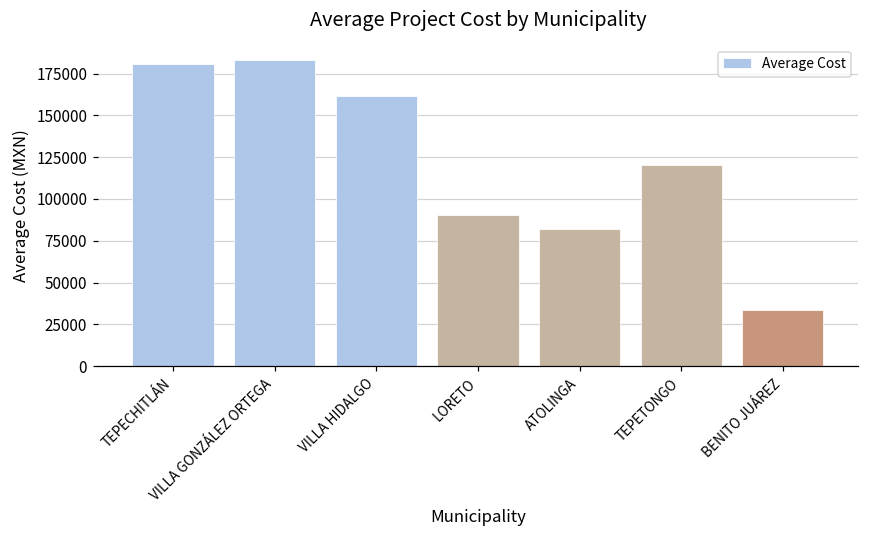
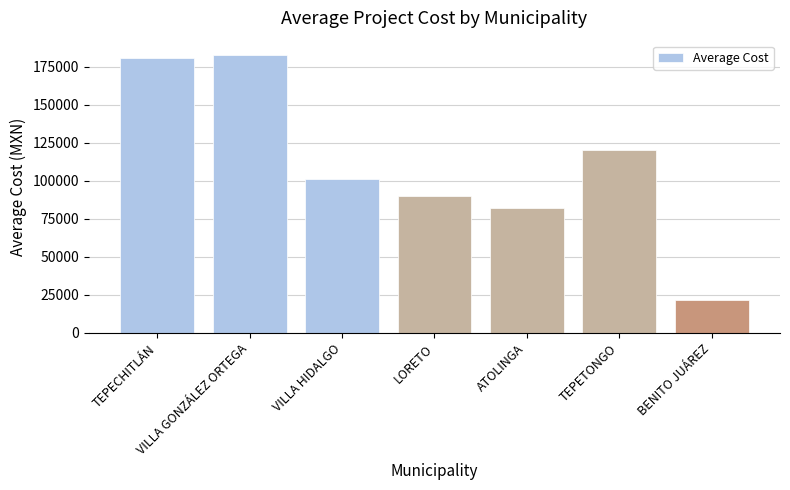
VILLA HIDALGO: 161000 -> 101000
BENITO JUÁREZ: 34000 -> 21000
